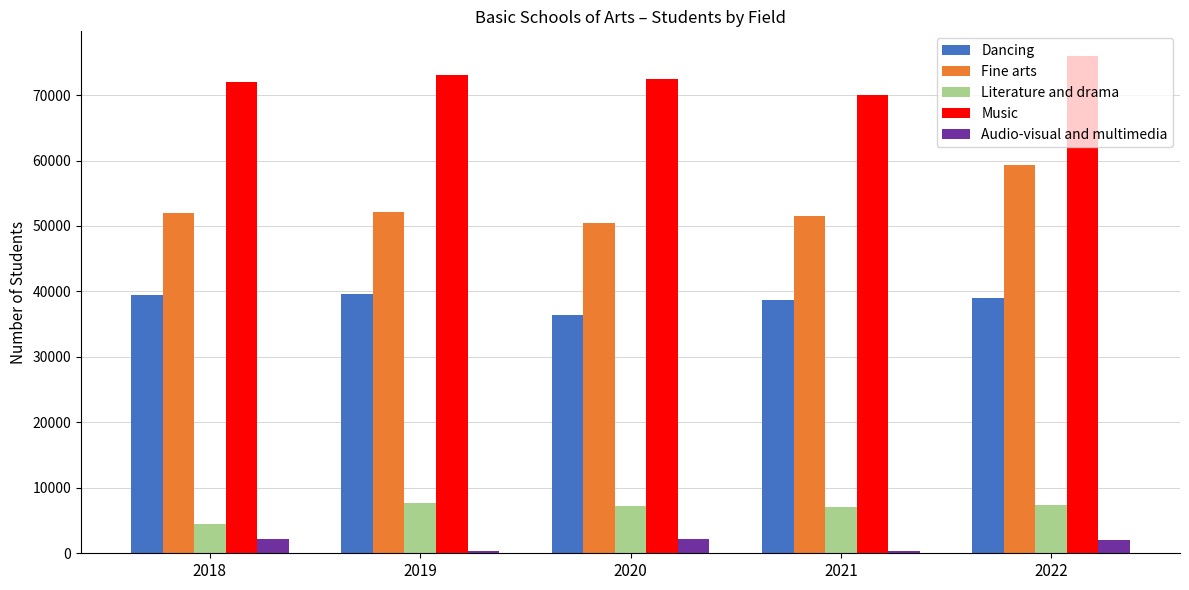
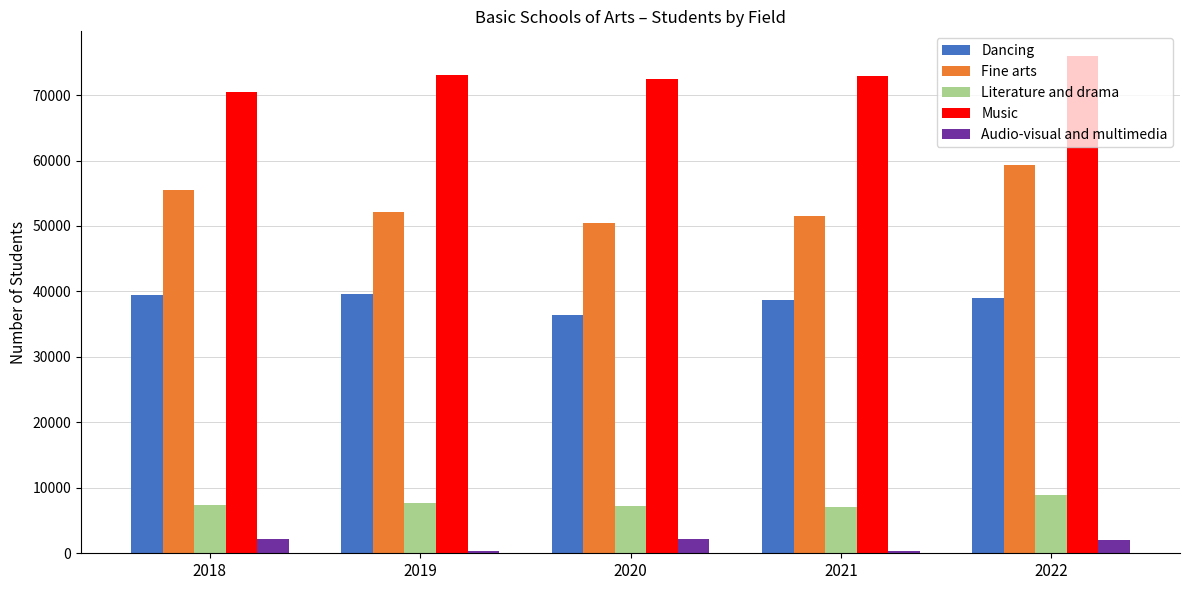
Fine arts, 2018: 52000 -> 55000
Literature and drama, 2018: 4000 -> 7000
Music, 2018: 72000 -> 71000
Music, 2021: 70000 -> 73000
Literature and drama, 2022: 7000 -> 9000
